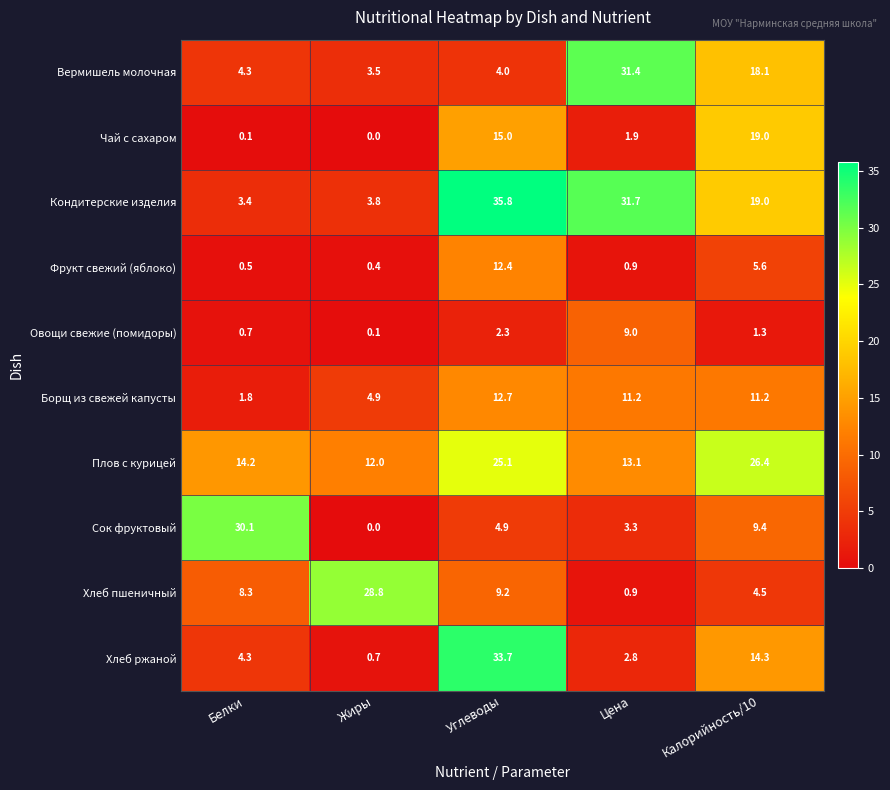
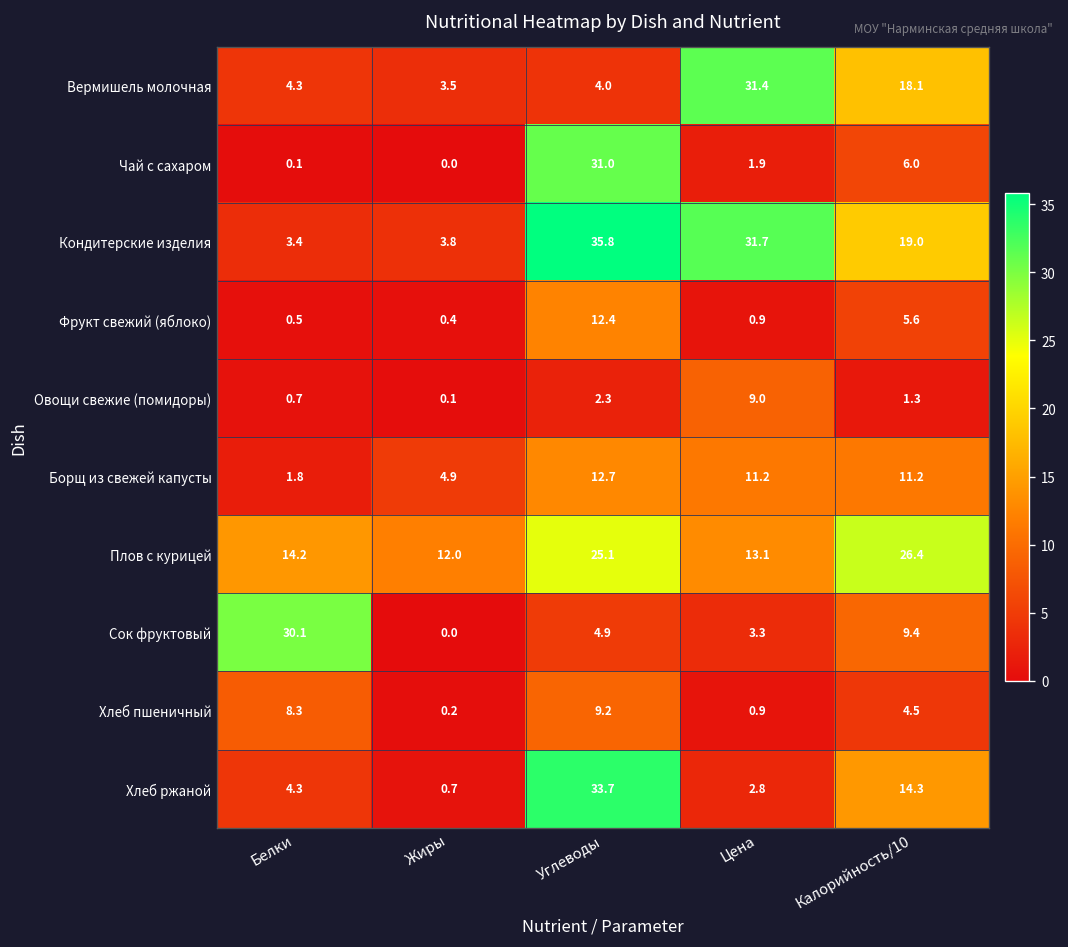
Чай с сахаром, Углеводы: 15.0 -> 31.0
Чай с сахаром, Калорийность/10: 19.0 -> 6.0
Хлеб пшеничный, Жиры: 28.8 -> 0.2
